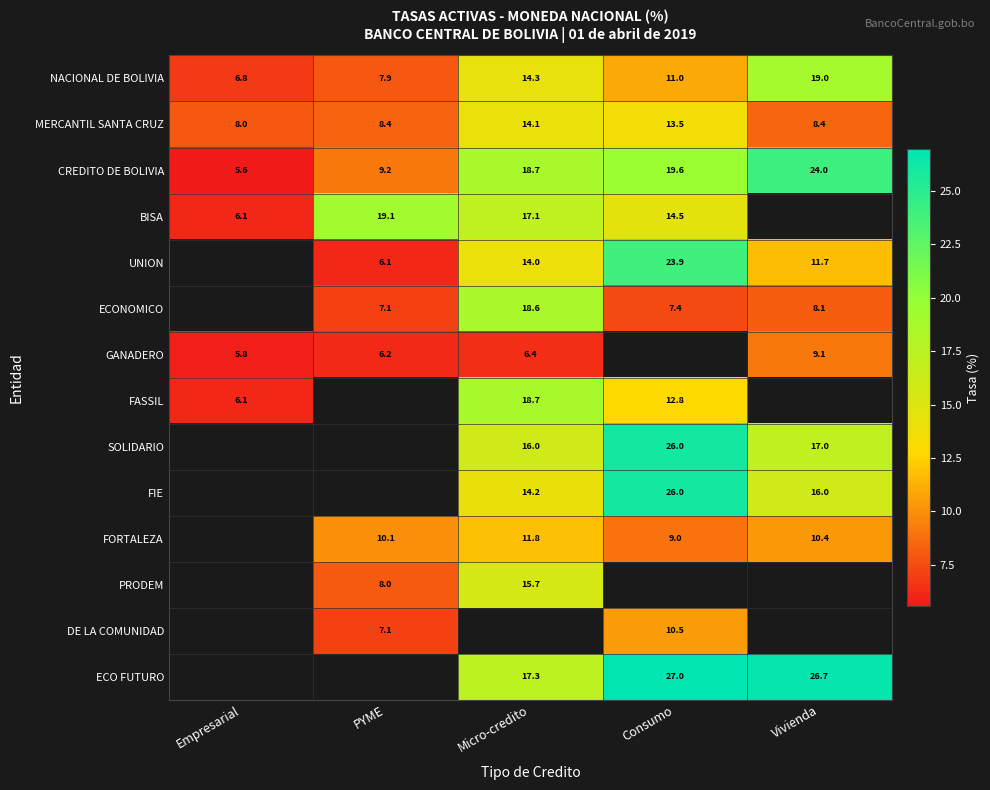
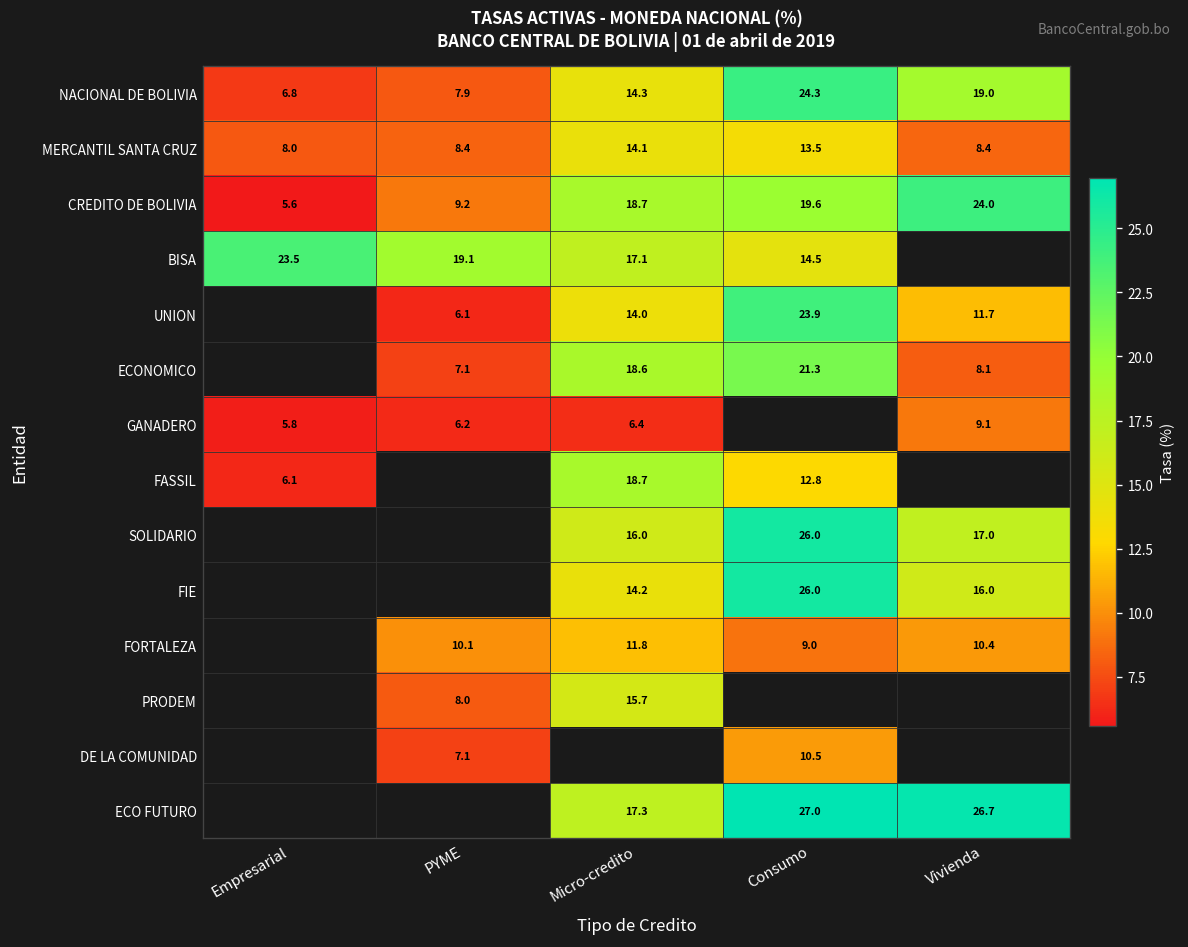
NACIONAL DE BOLIVIA, Consumo: 11.0 -> 24.3
BISA, Empresarial: 6.1 -> 23.5
ECONOMICO, Consumo: 7.4 -> 21.3
